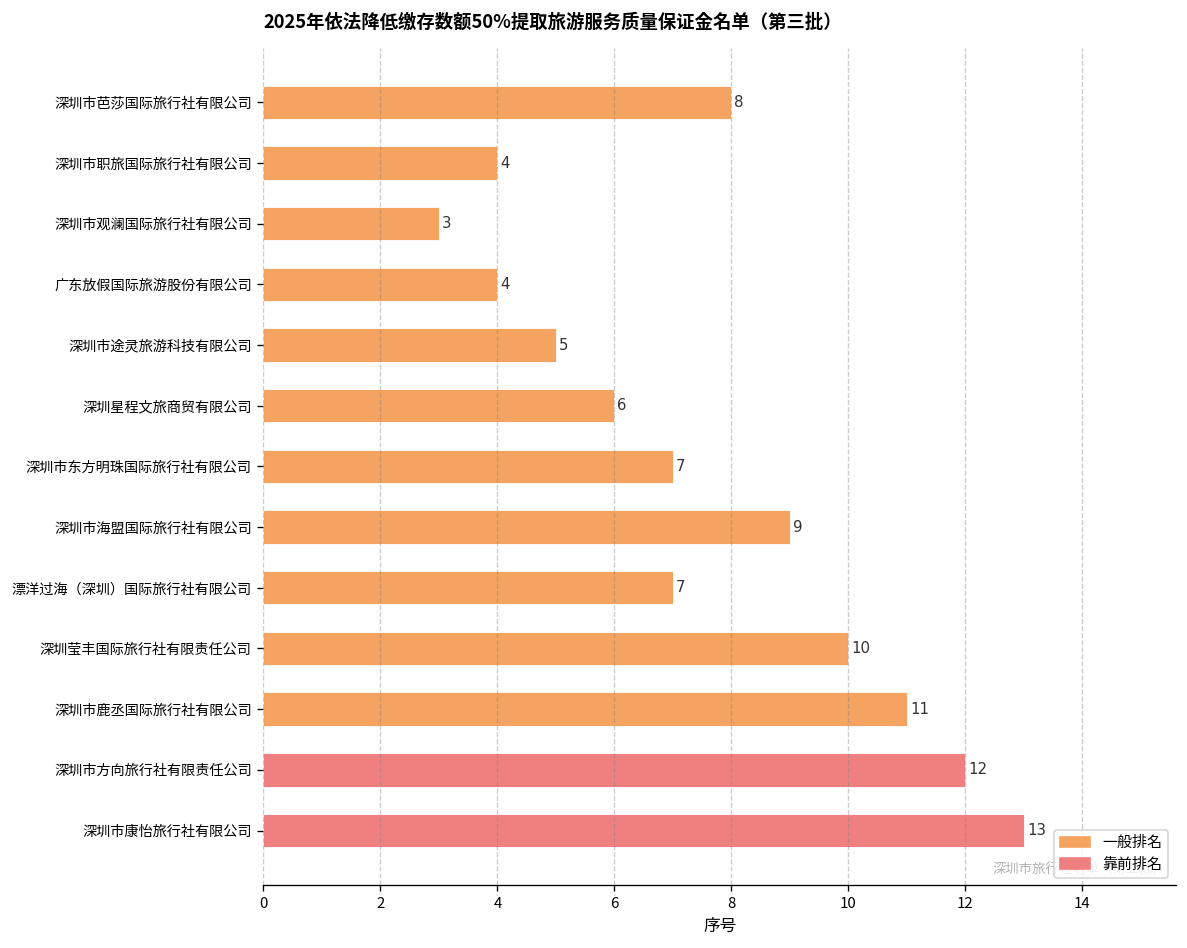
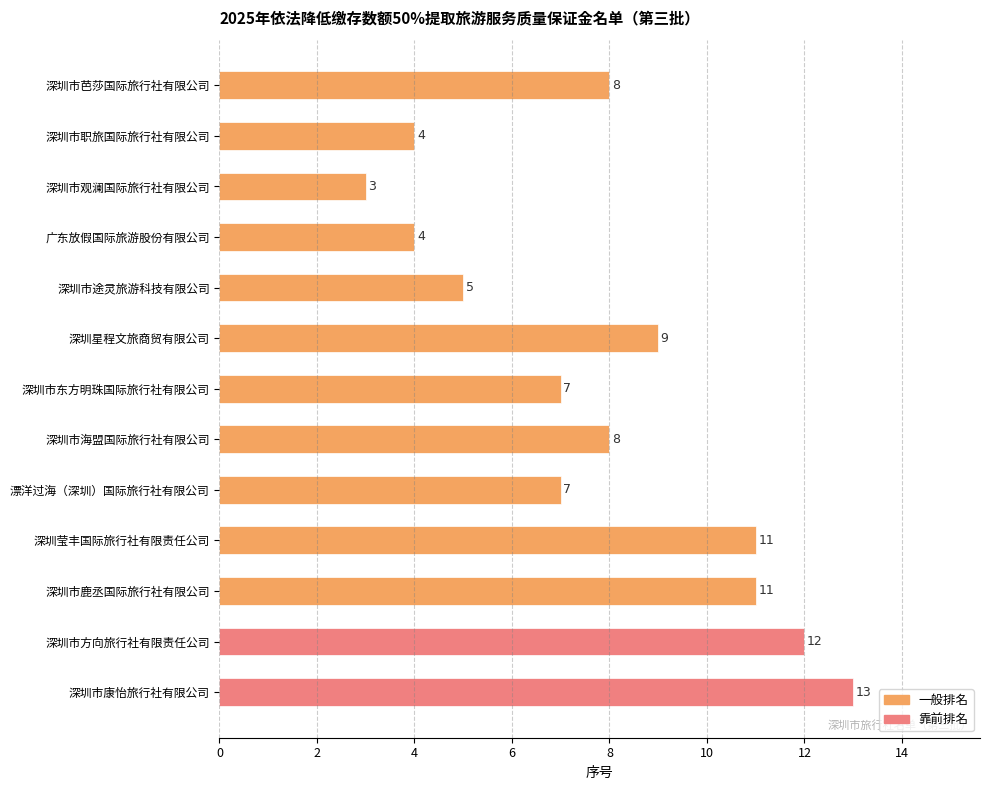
深圳星程文旅商贸有限公司: 6 -> 9
深圳市海盟国际旅行社有限公司: 9 -> 8
深圳莹丰国际旅行社有限责任公司: 10 -> 11
